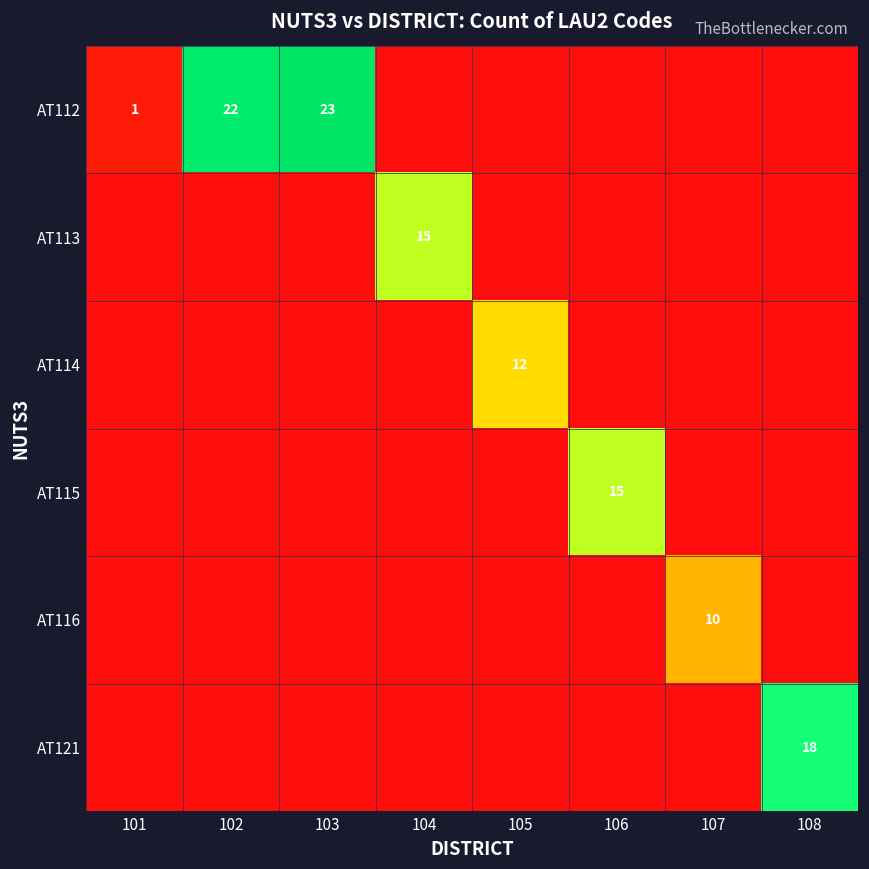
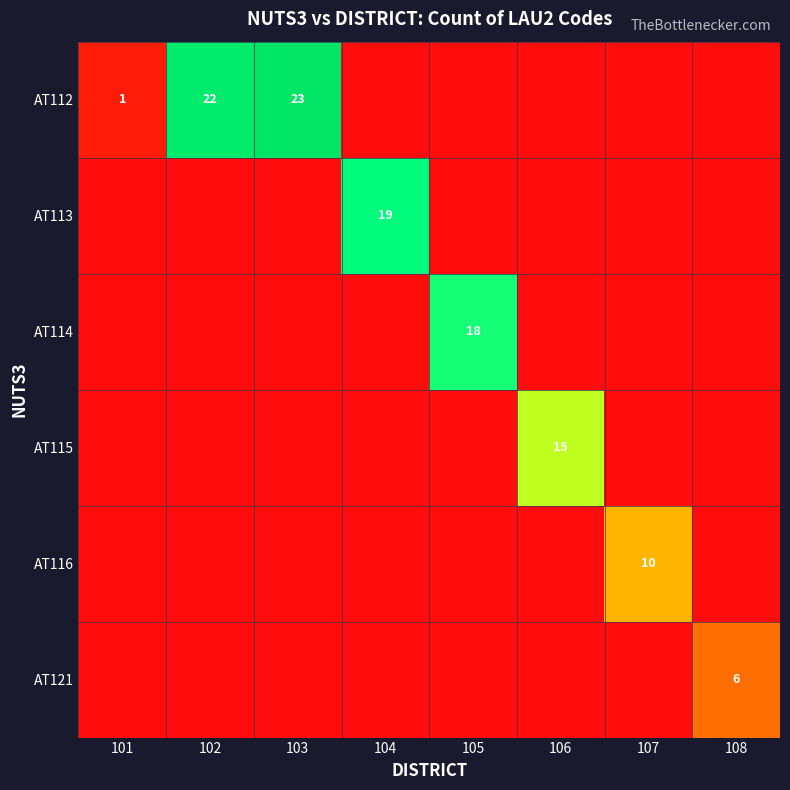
AT113, 104: 15 -> 19
AT114, 105: 12 -> 18
AT121, 108: 18 -> 6
